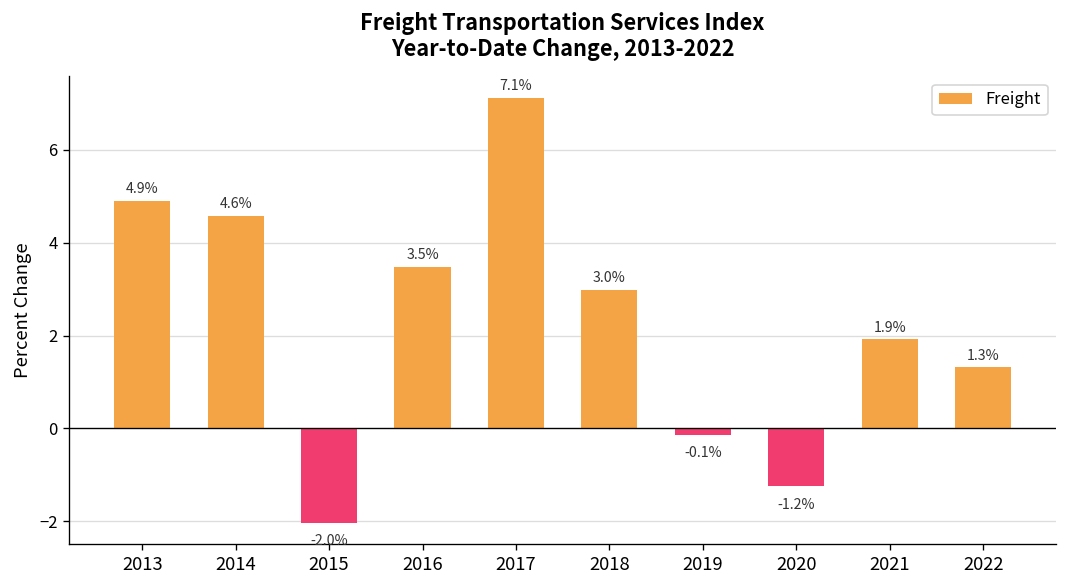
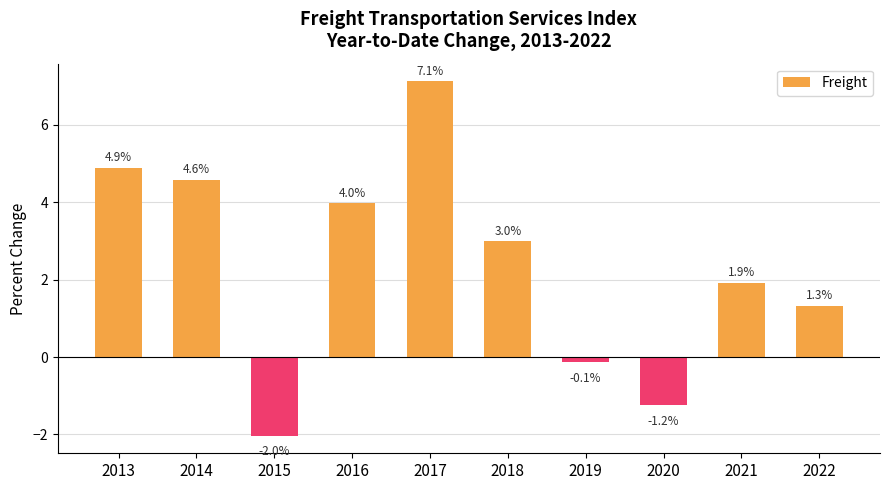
2016: 3.5% -> 4.0%
